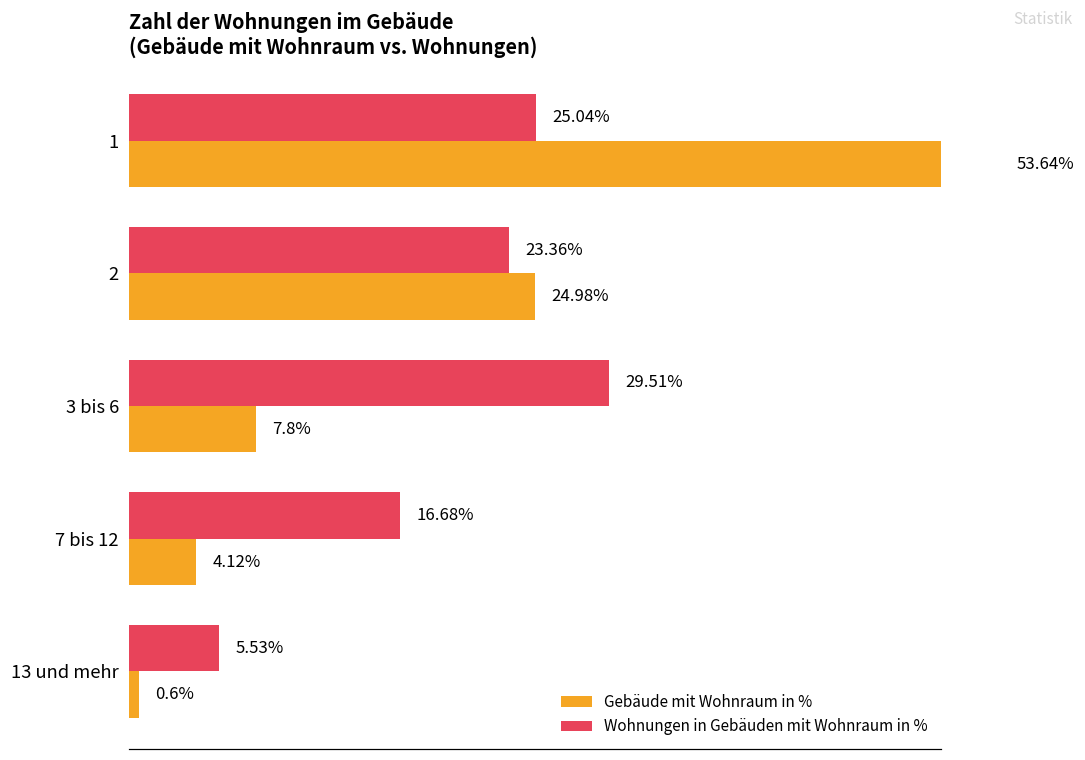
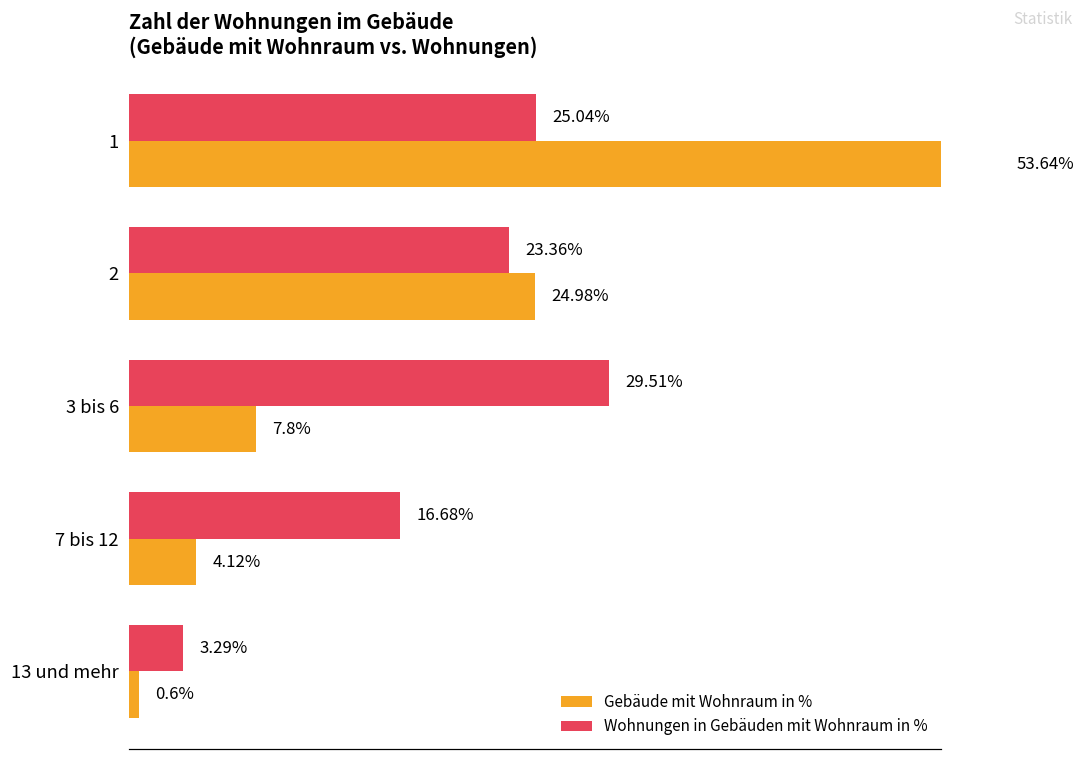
Wohnungen in Gebäuden mit Wohnraum in %, 13 und mehr: 5.53% -> 3.29%
